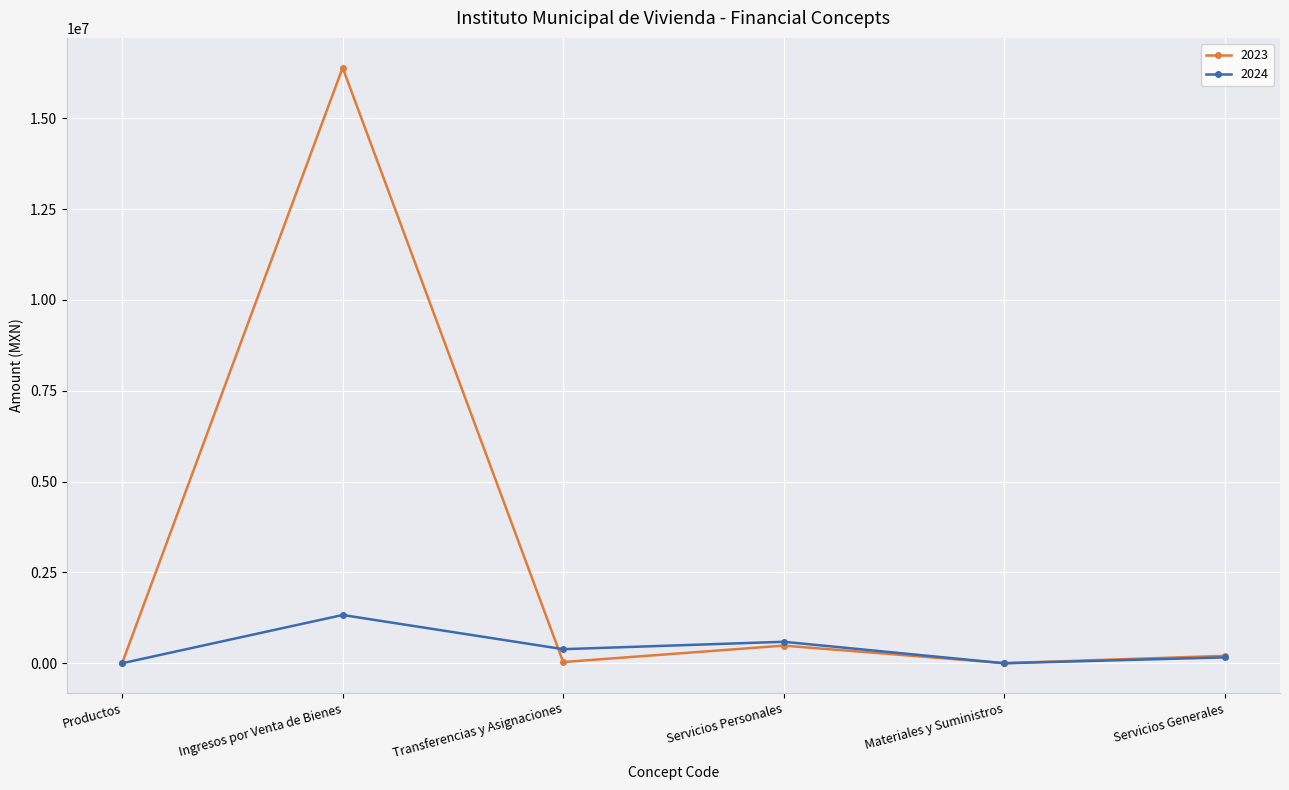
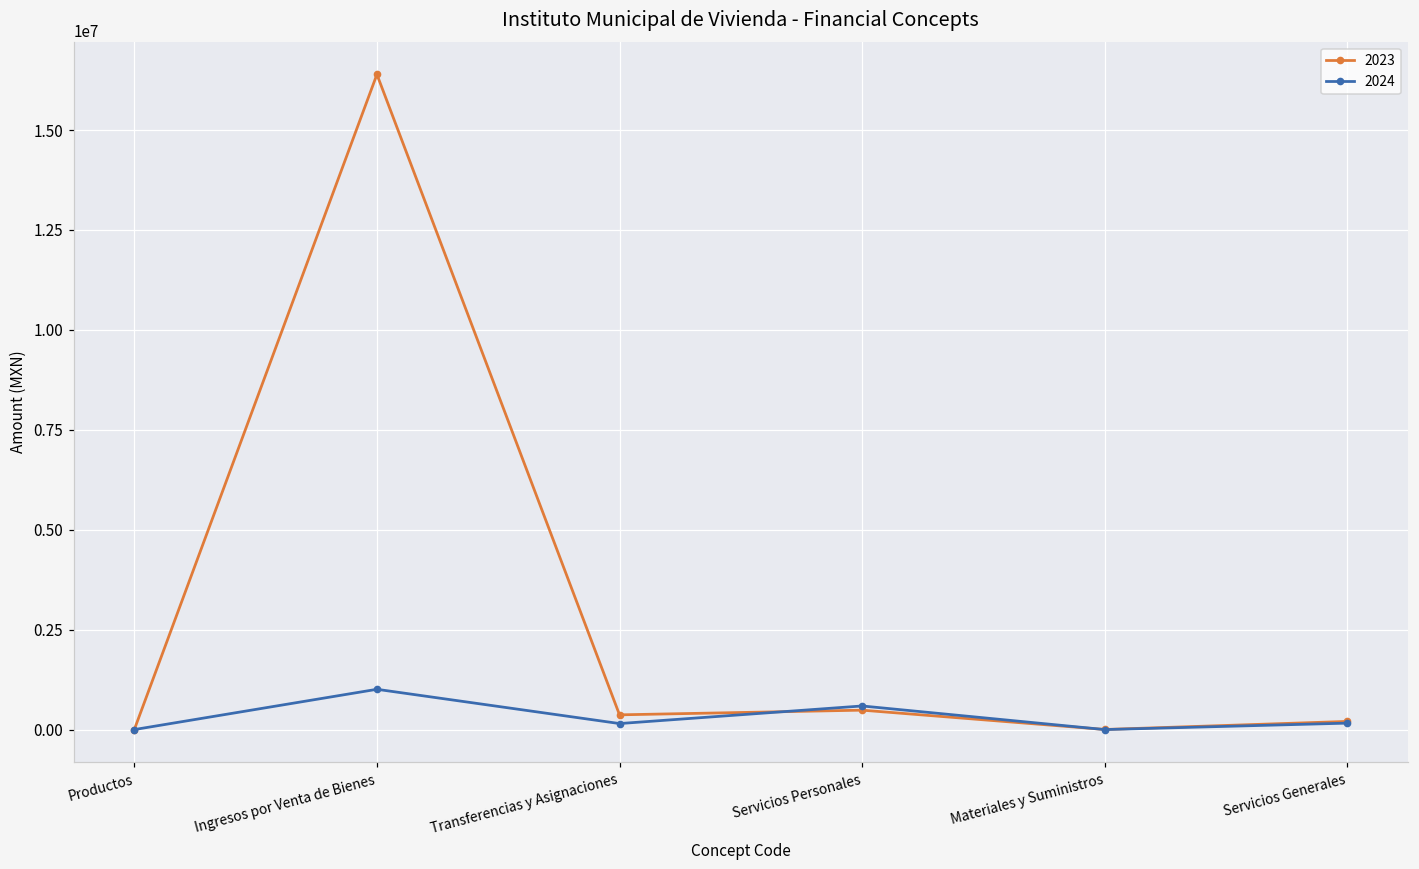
2024, Ingresos por Venta de Bienes: 1300000 -> 1000000
2023, Transferencias y Asignaciones: 0 -> 400000
2024, Transferencias y Asignaciones: 400000 -> 200000
